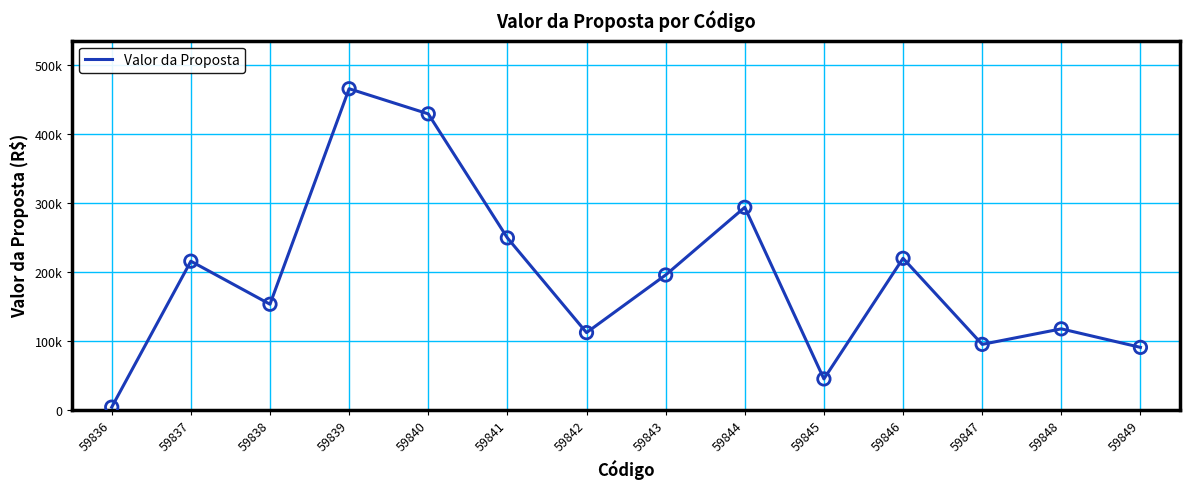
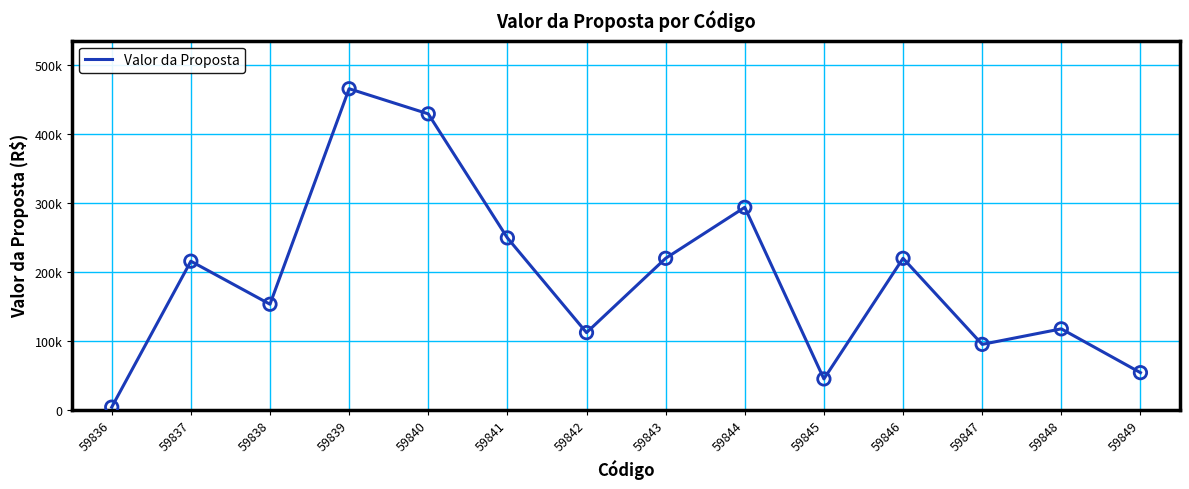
59843: 200000 -> 220000
59849: 90000 -> 50000
